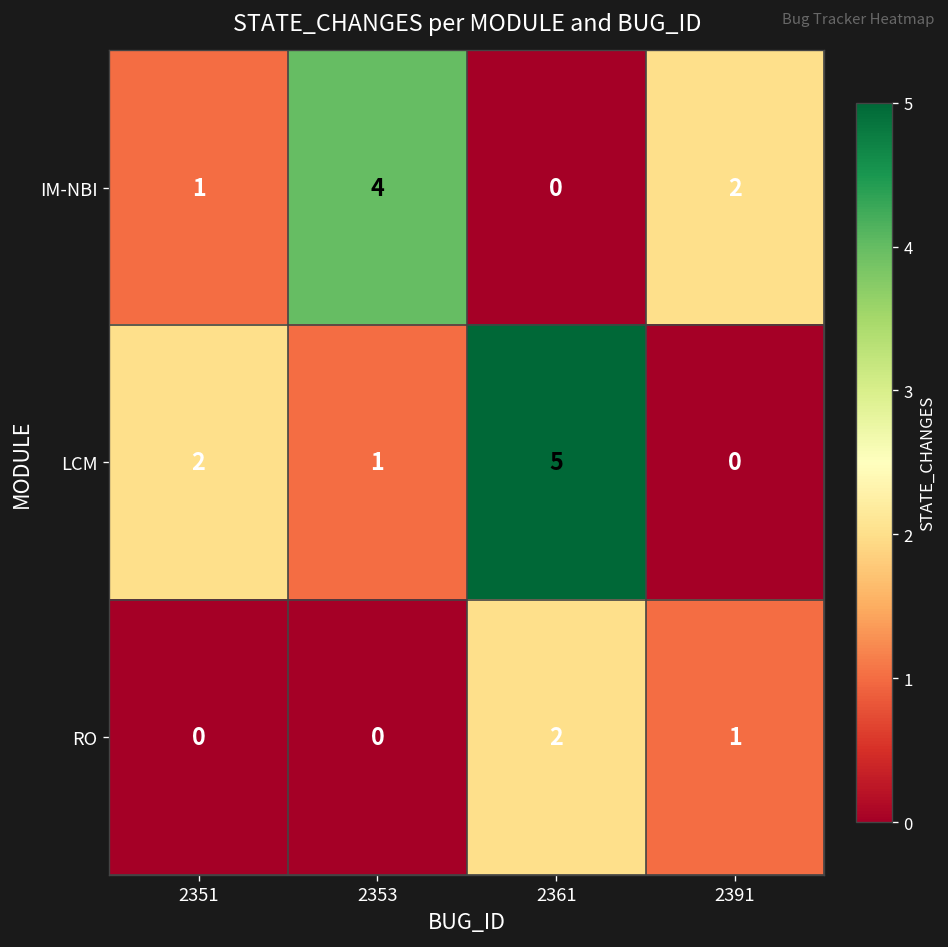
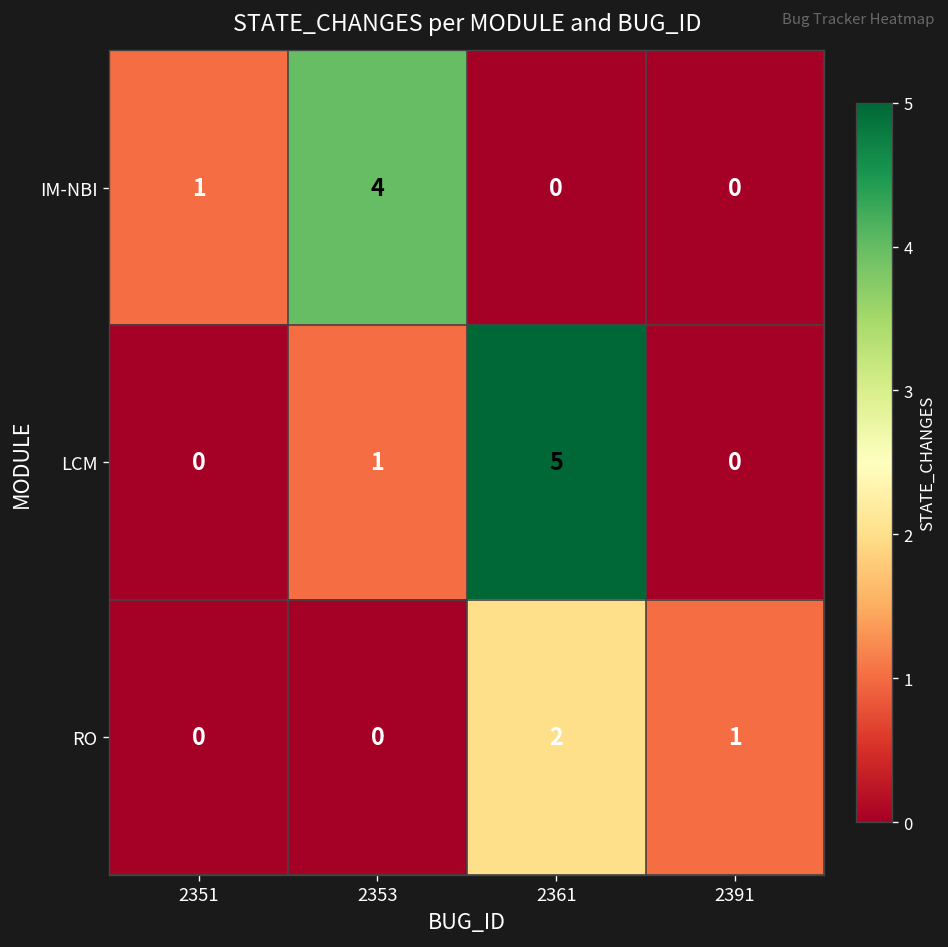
IM-NBI, 2391: 2 -> 0
LCM, 2351: 2 -> 0
